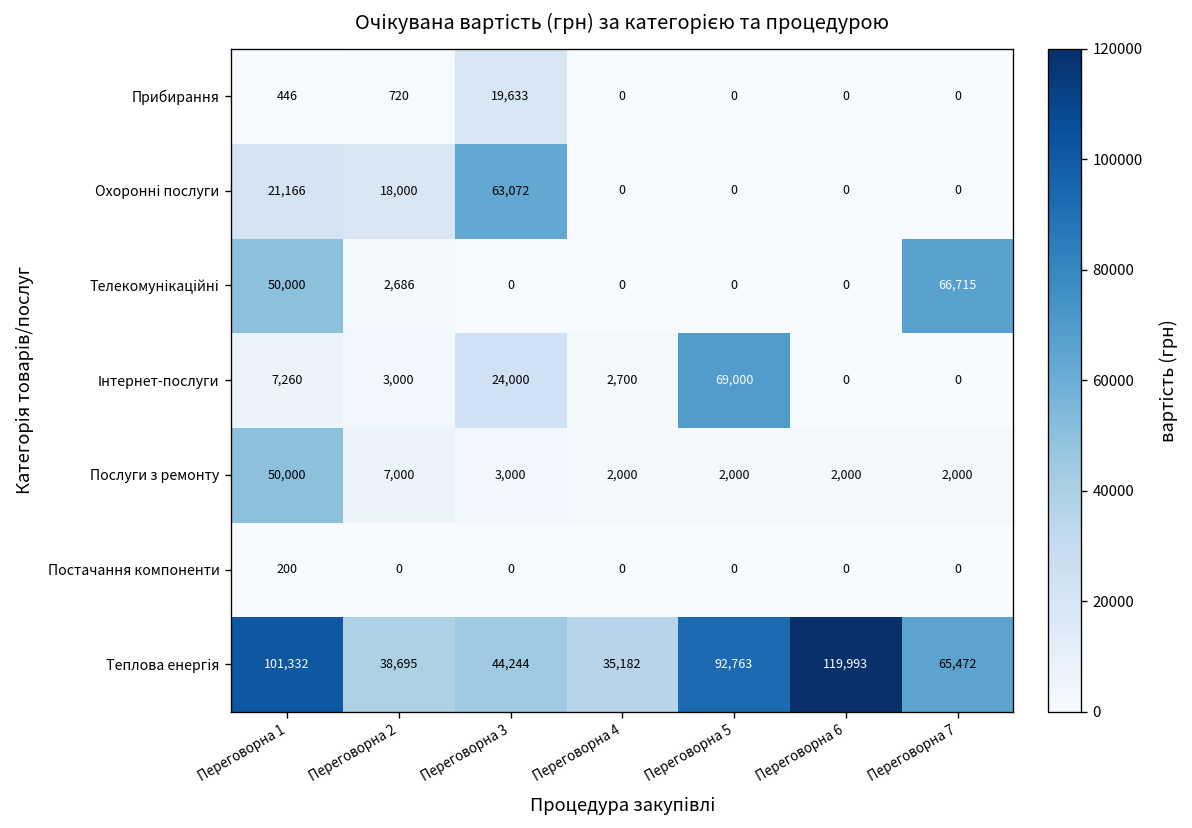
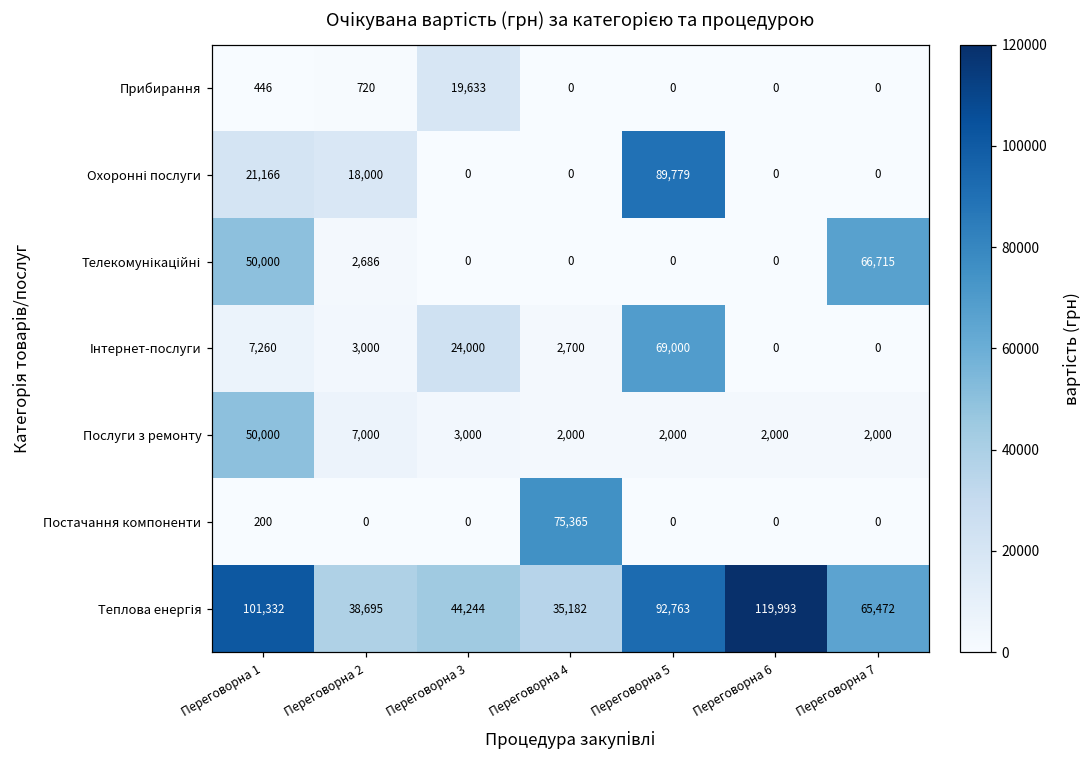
Охоронні послуги, Переговорна 3: 63,072 -> 0
Охоронні послуги, Переговорна 5: 0 -> 89,779
Постачання компоненти, Переговорна 4: 0 -> 75,365
